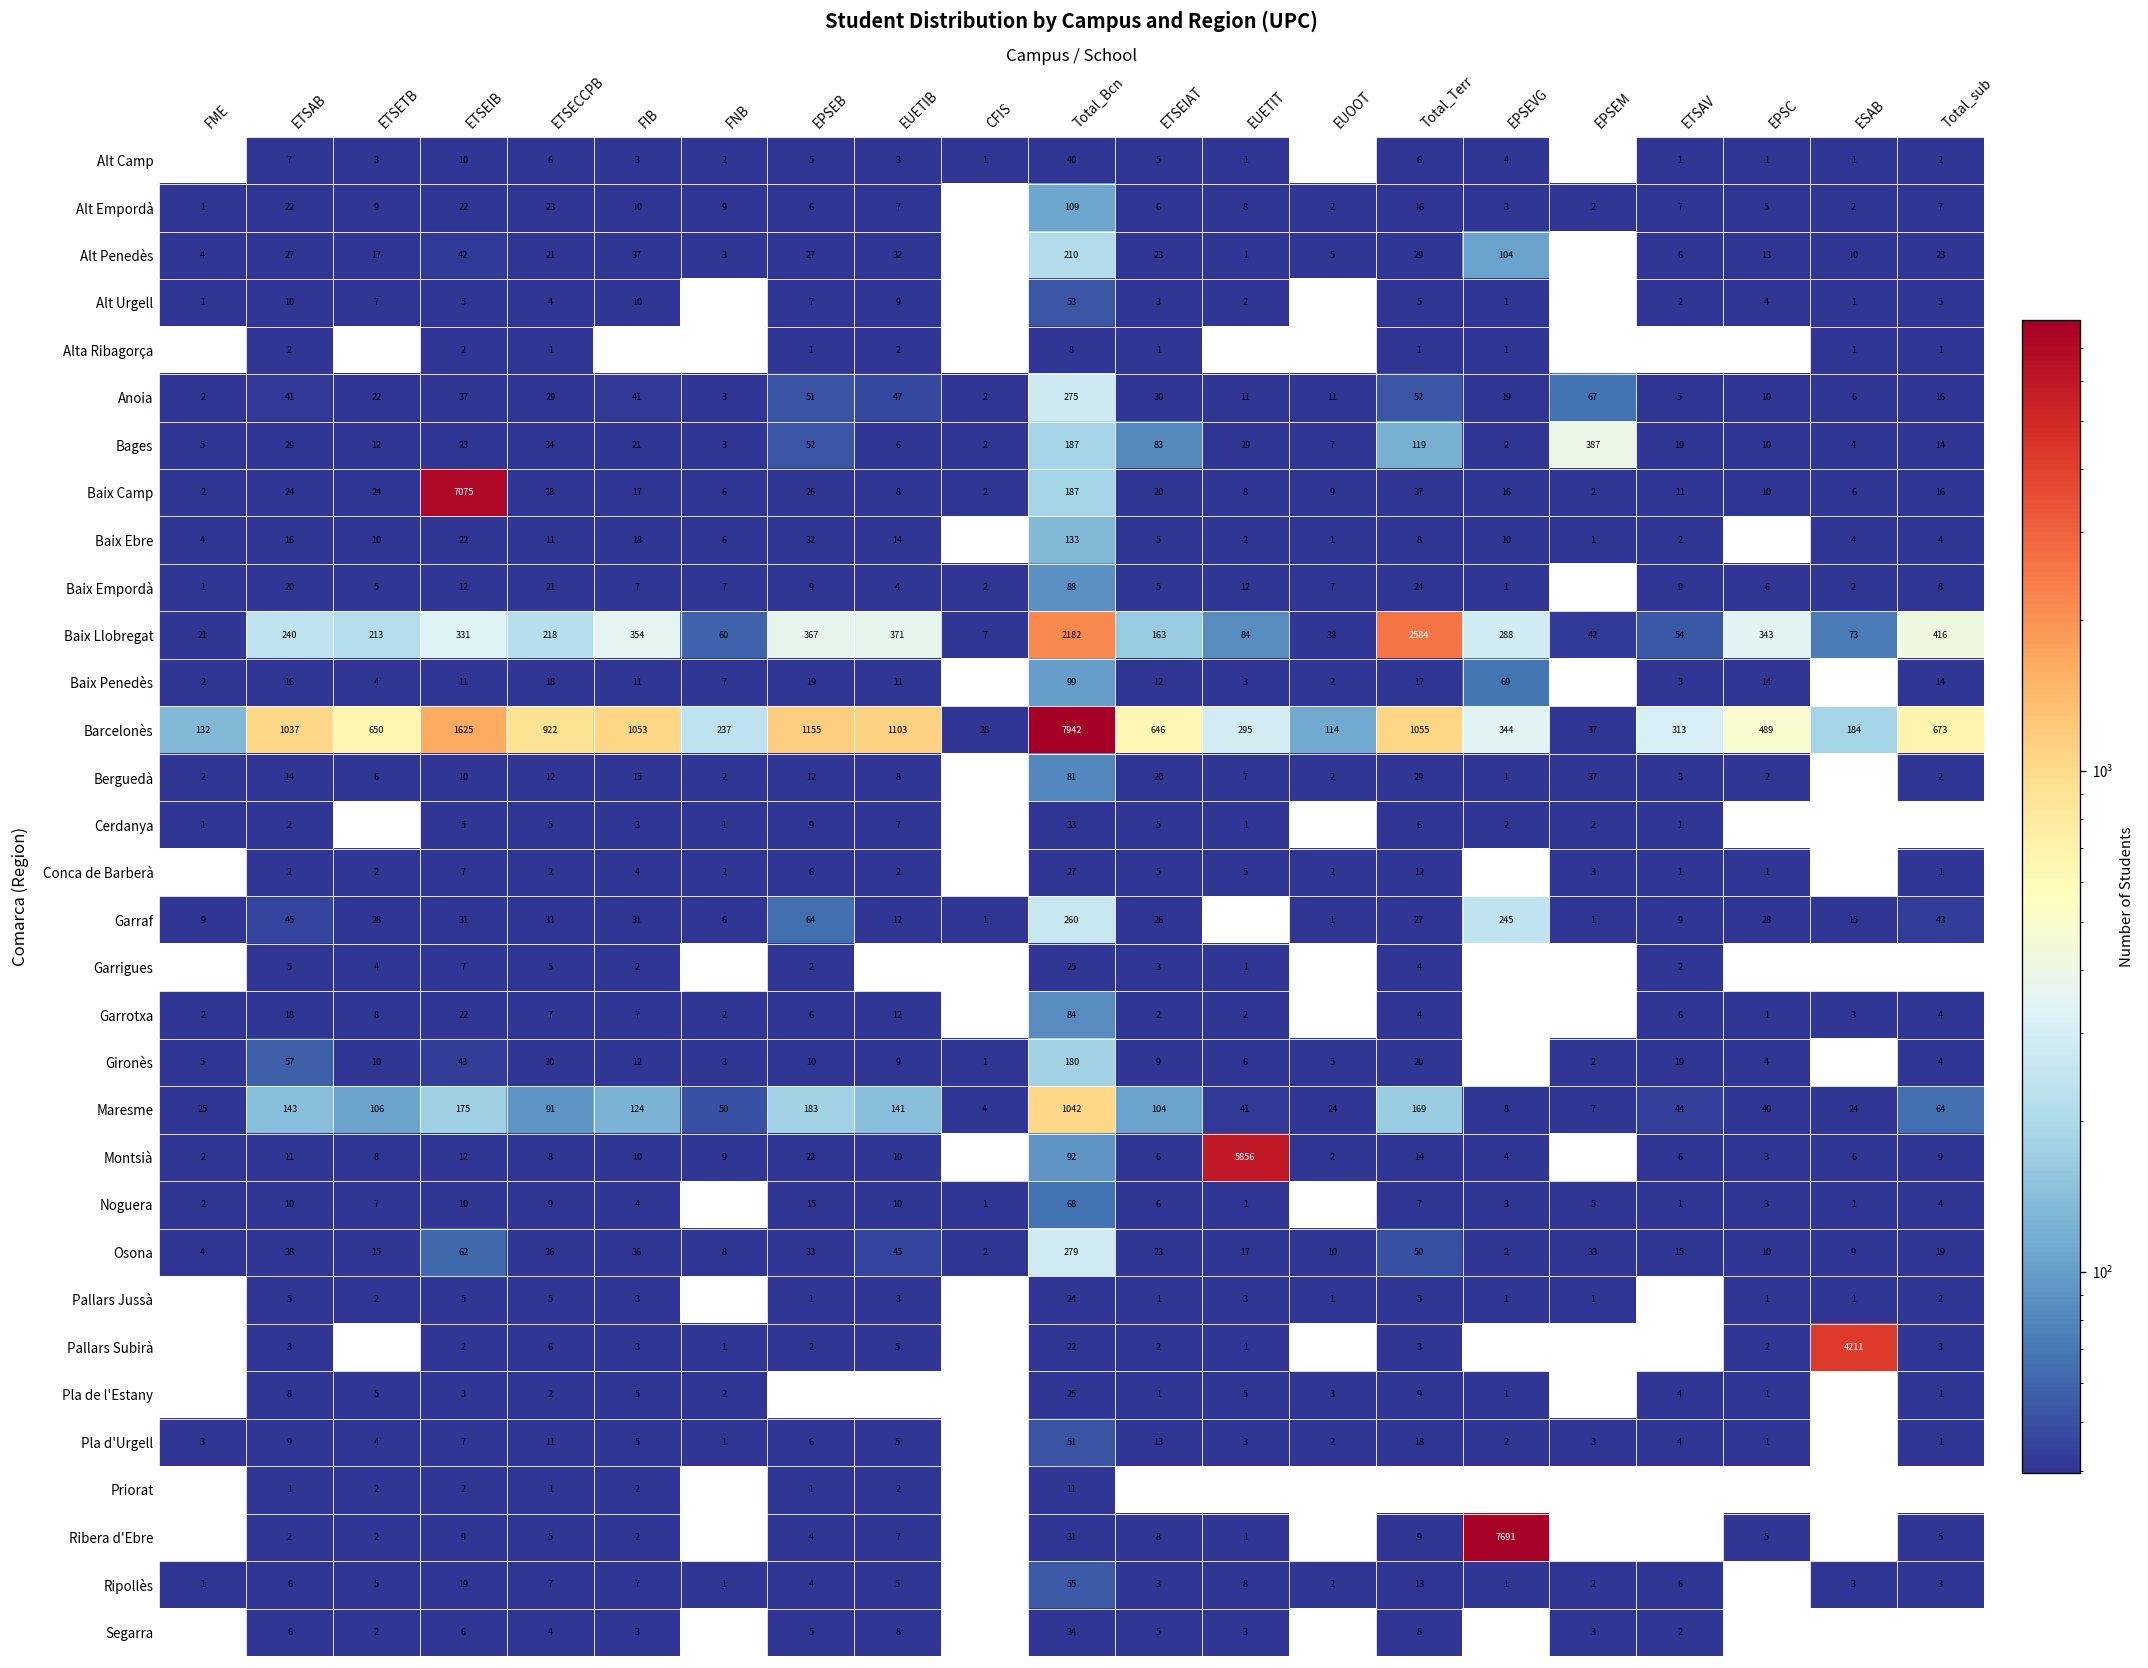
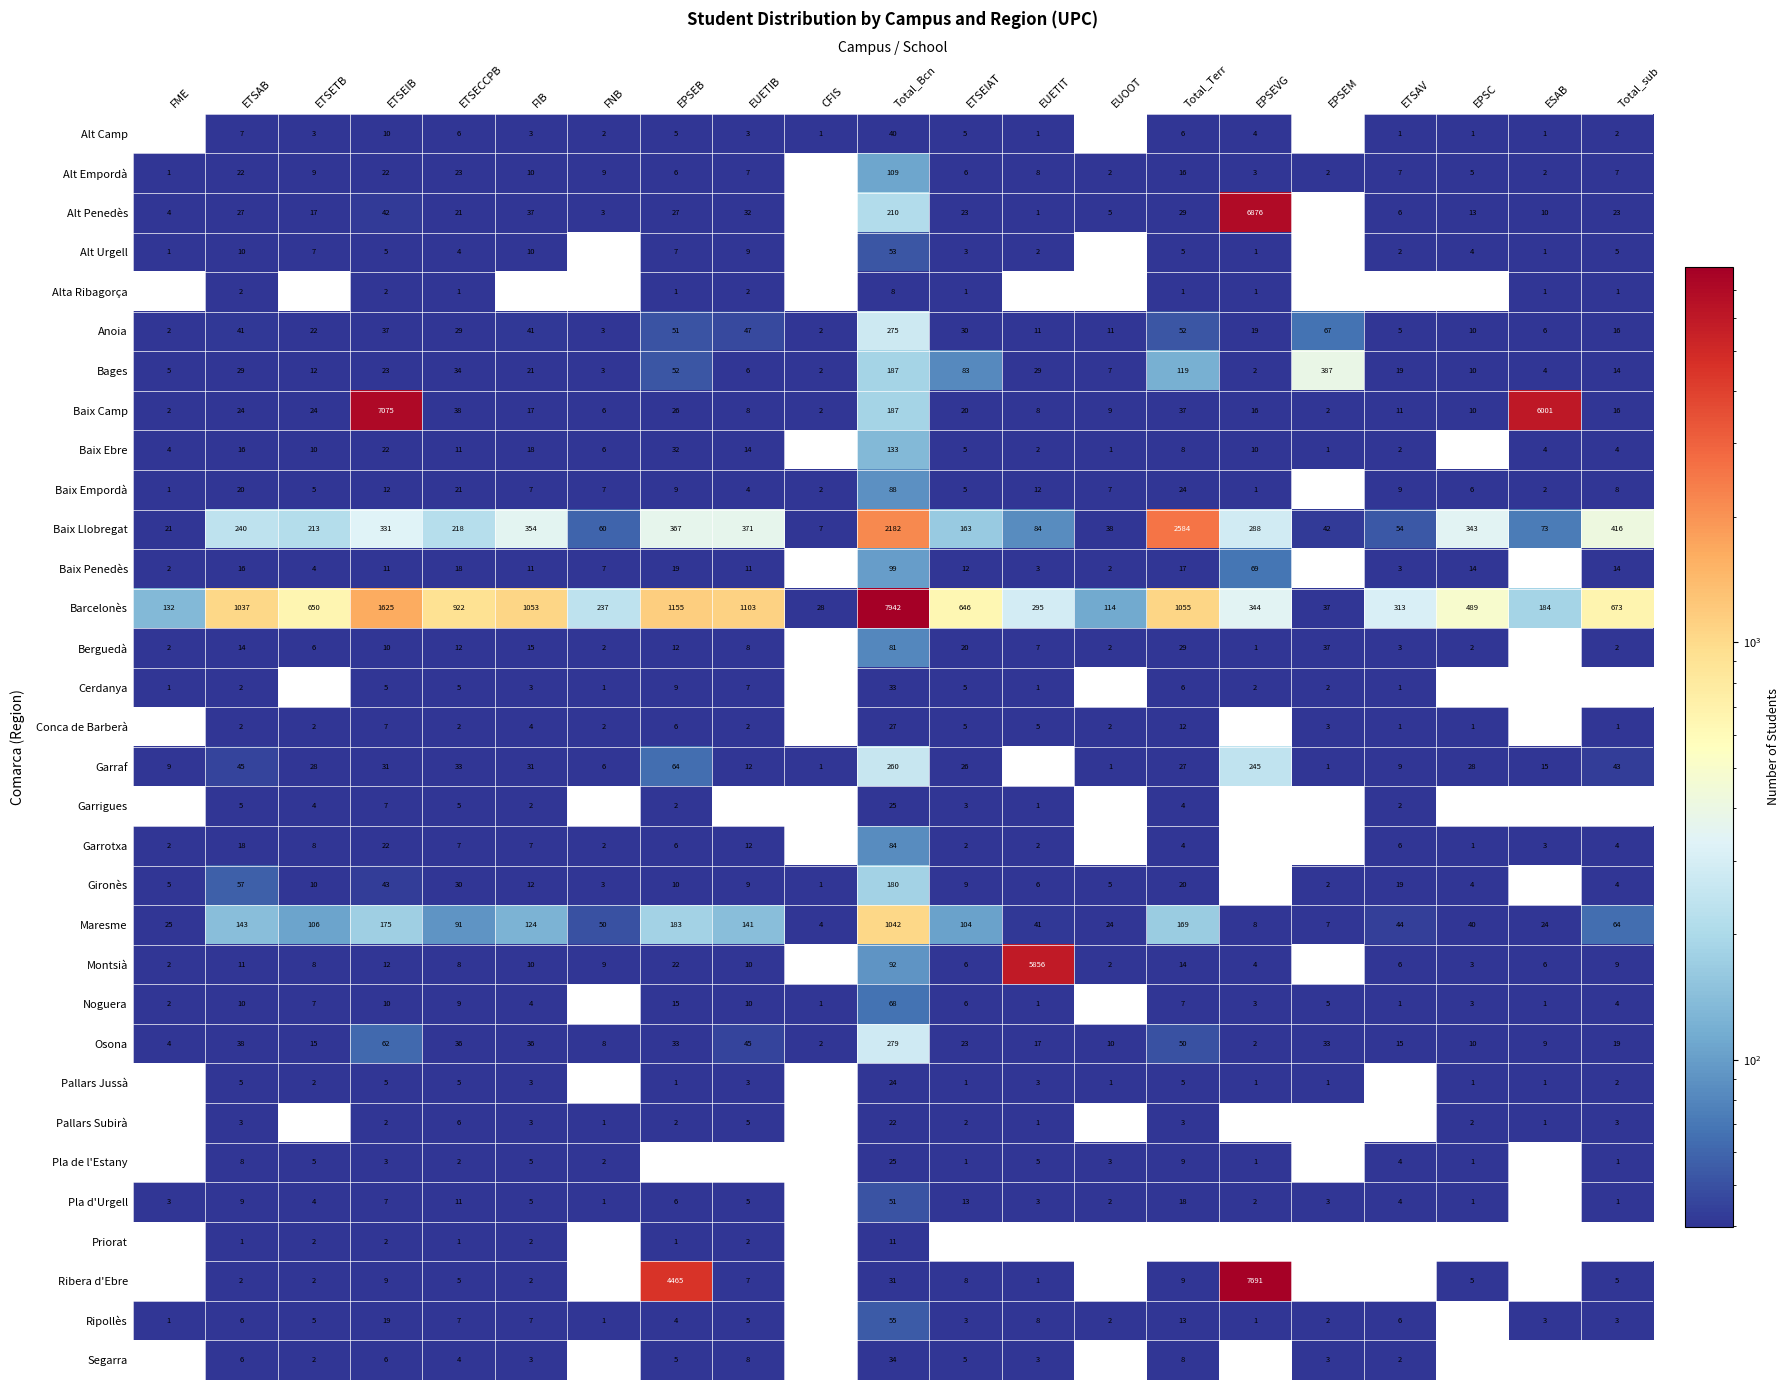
Alt Penedès, EPSEVG: 104 -> 6876
Baix Camp, ESAB: 6 -> 6001
Pallars Subirà, ESAB: 4211 -> 1
Ribera d'Ebre, EPSEB: 4 -> 4465
